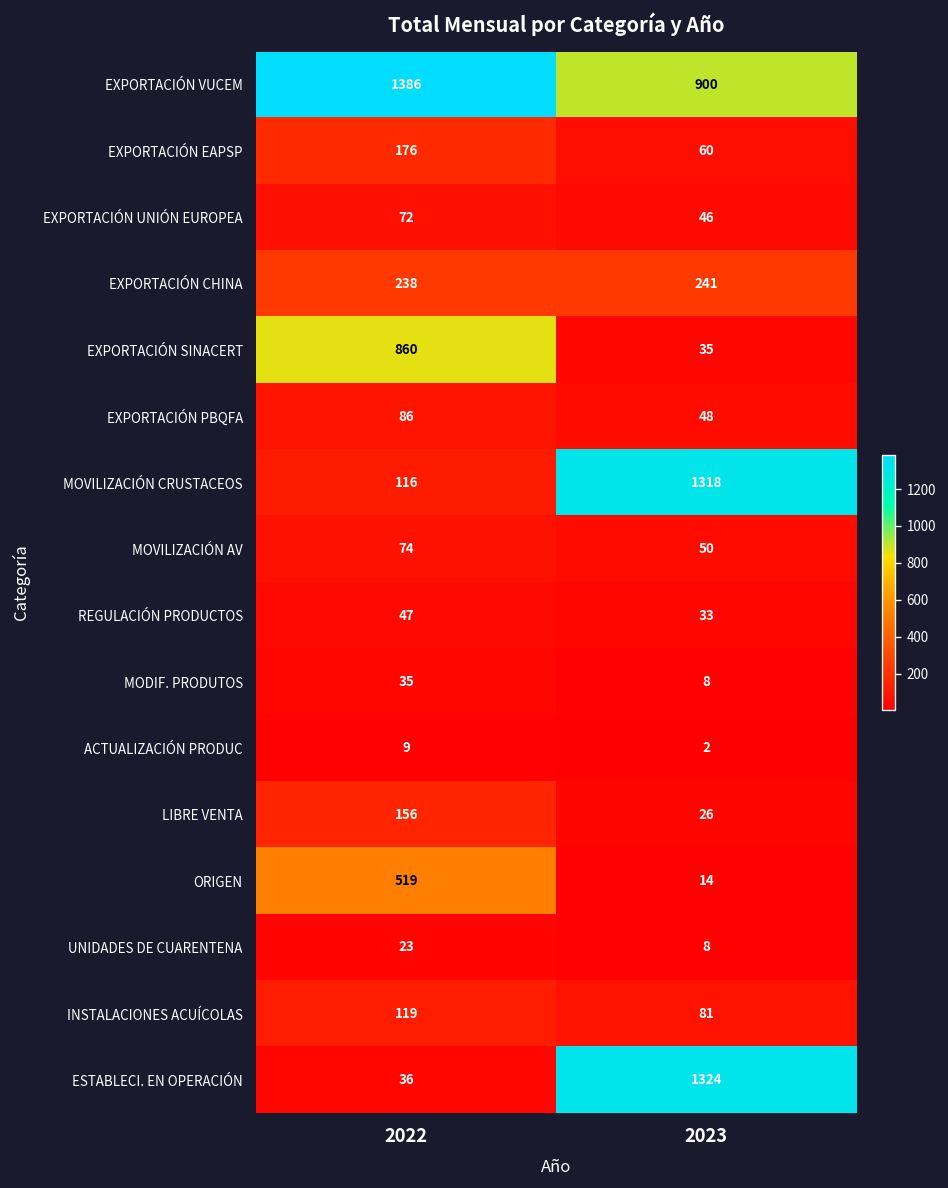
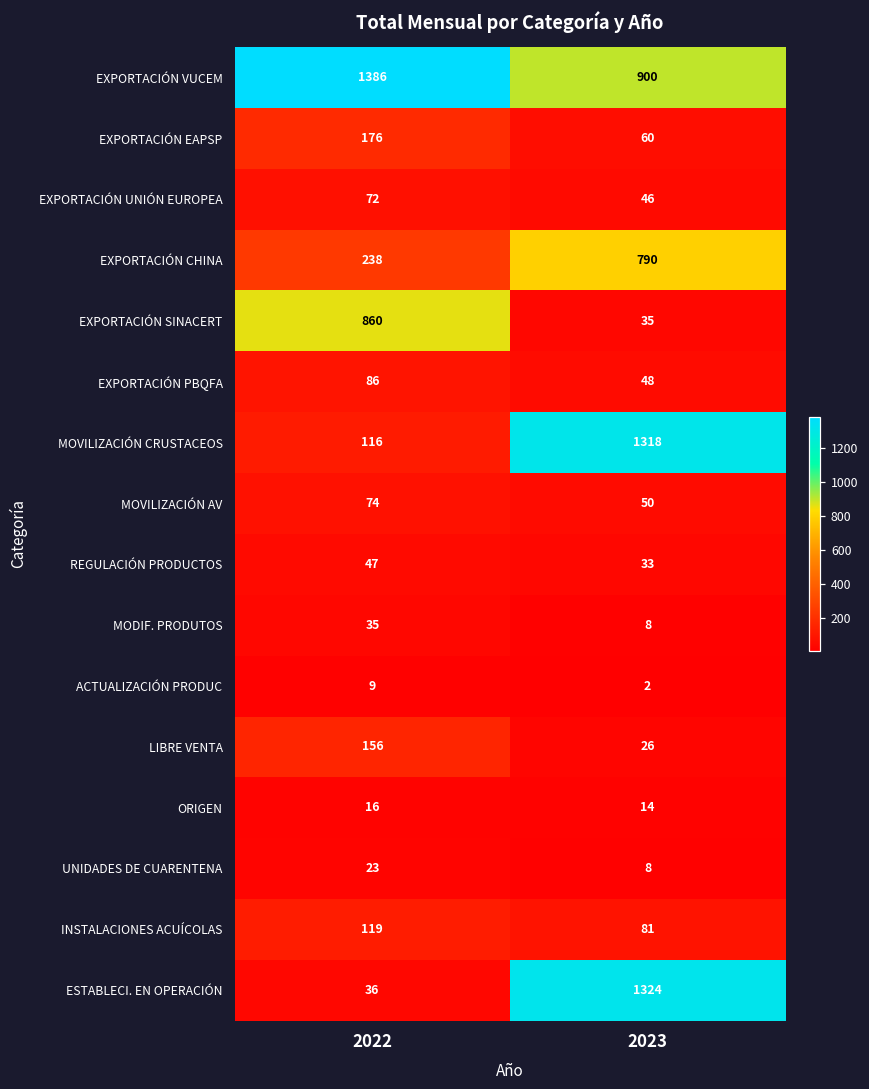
EXPORTACIÓN CHINA, 2023: 241 -> 790
ORIGEN, 2022: 519 -> 16
